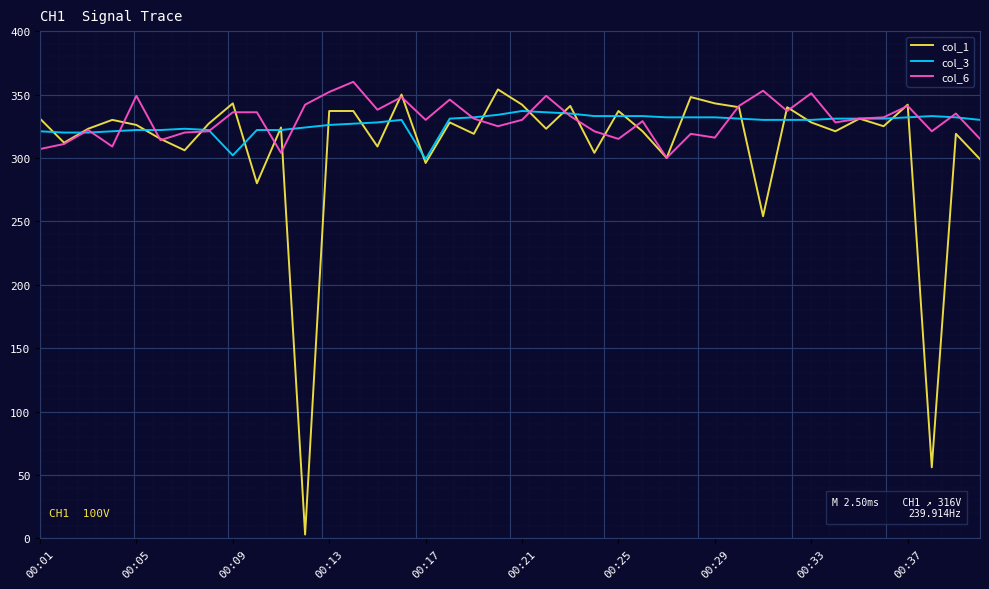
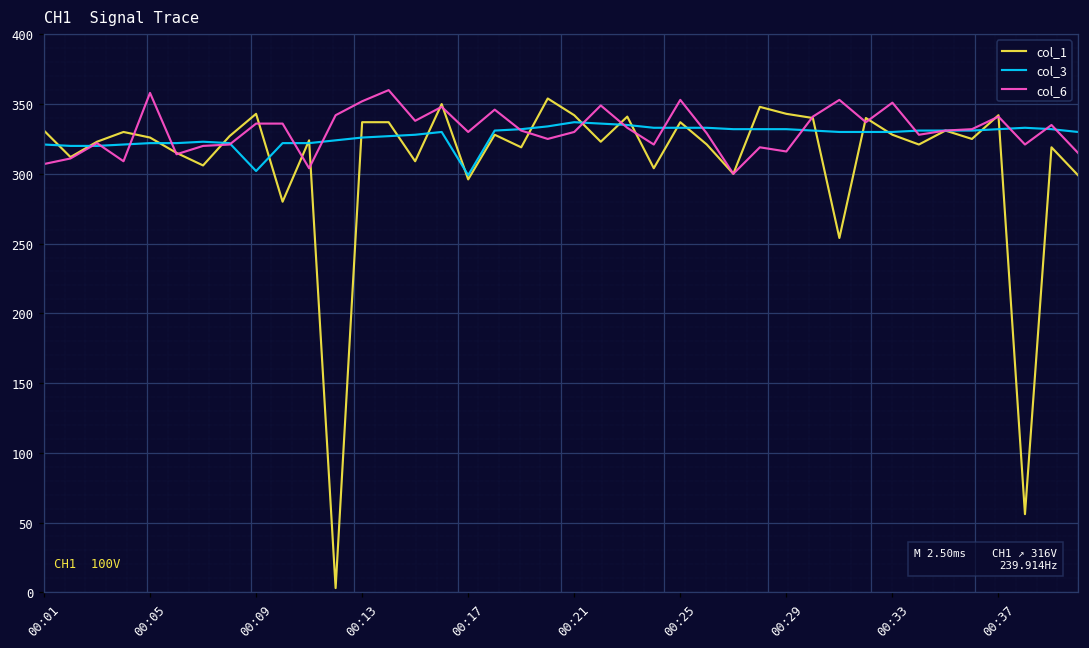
col_6, 00:05: 349 -> 358
col_6, 00:25: 315 -> 353
